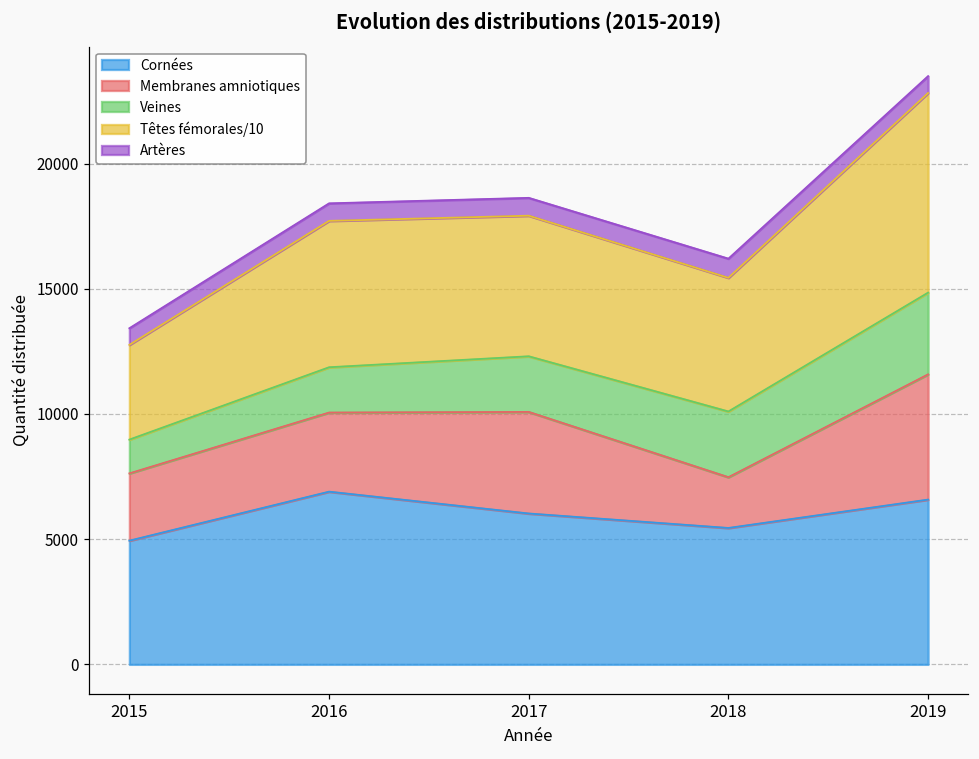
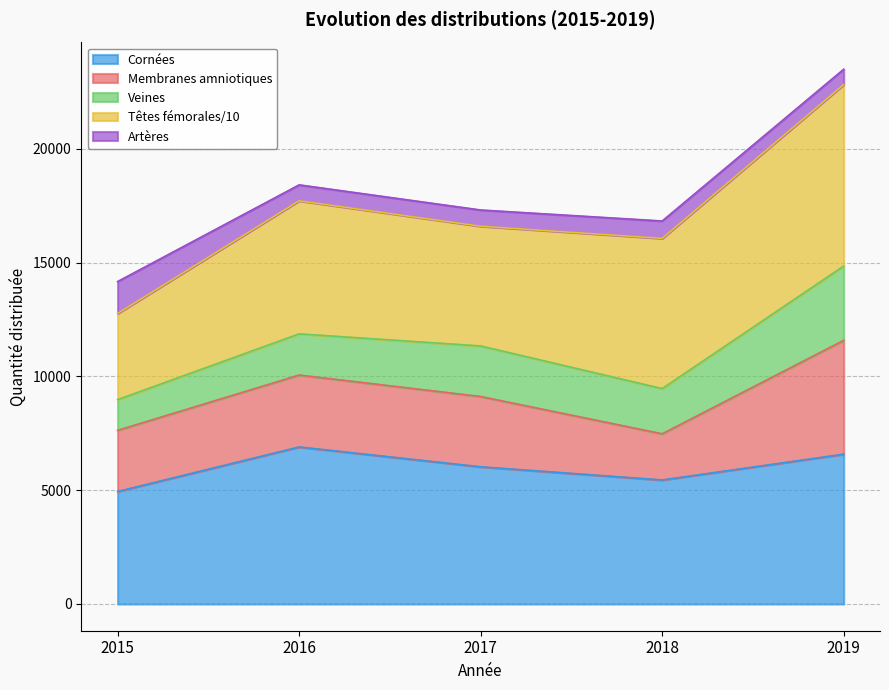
Artères, 2015: 700 -> 1400
Membranes amniotiques, 2017: 4100 -> 3100
Têtes fémorales/10, 2017: 5600 -> 5300
Veines, 2018: 2600 -> 2000
Têtes fémorales/10, 2018: 5300 -> 6600
